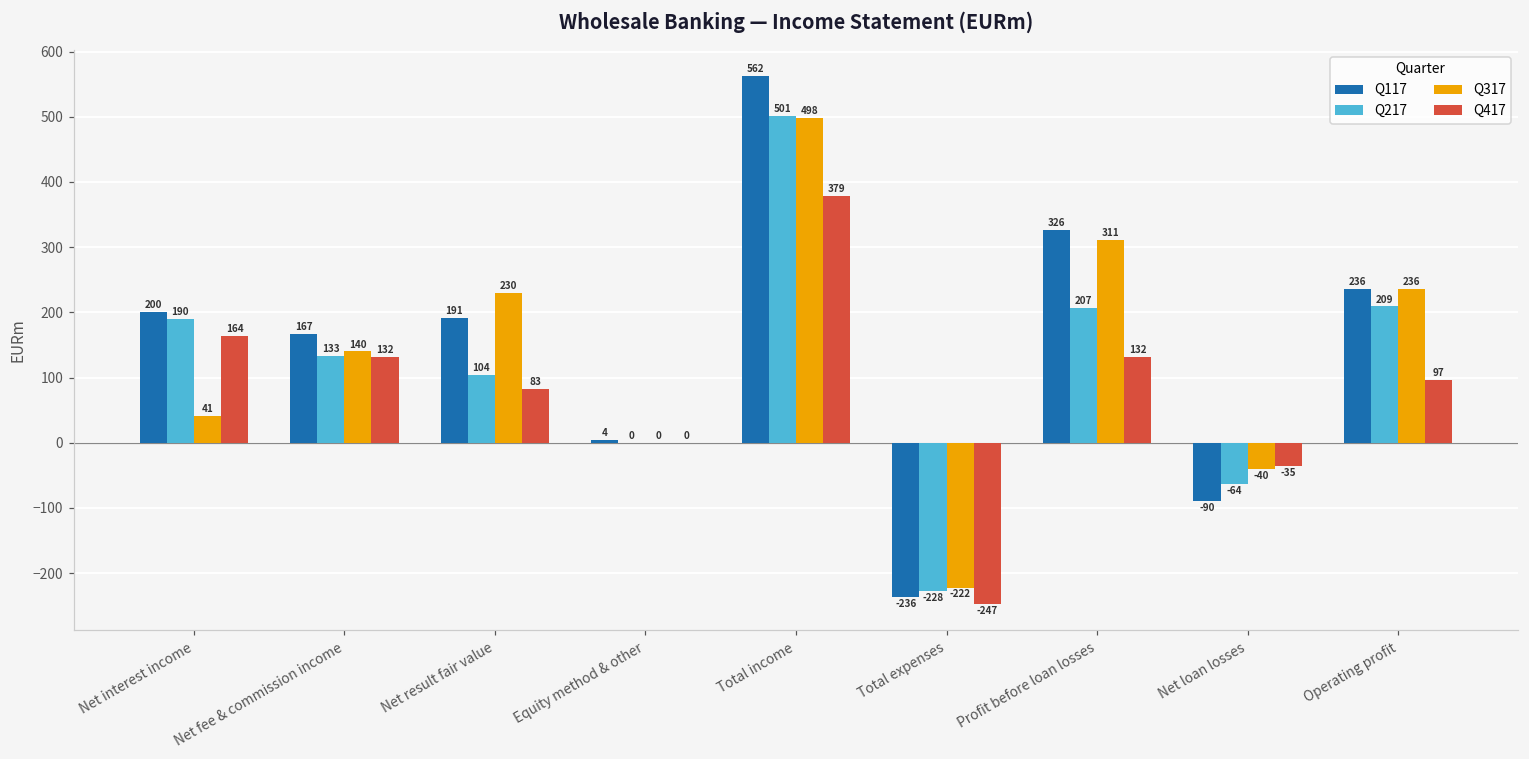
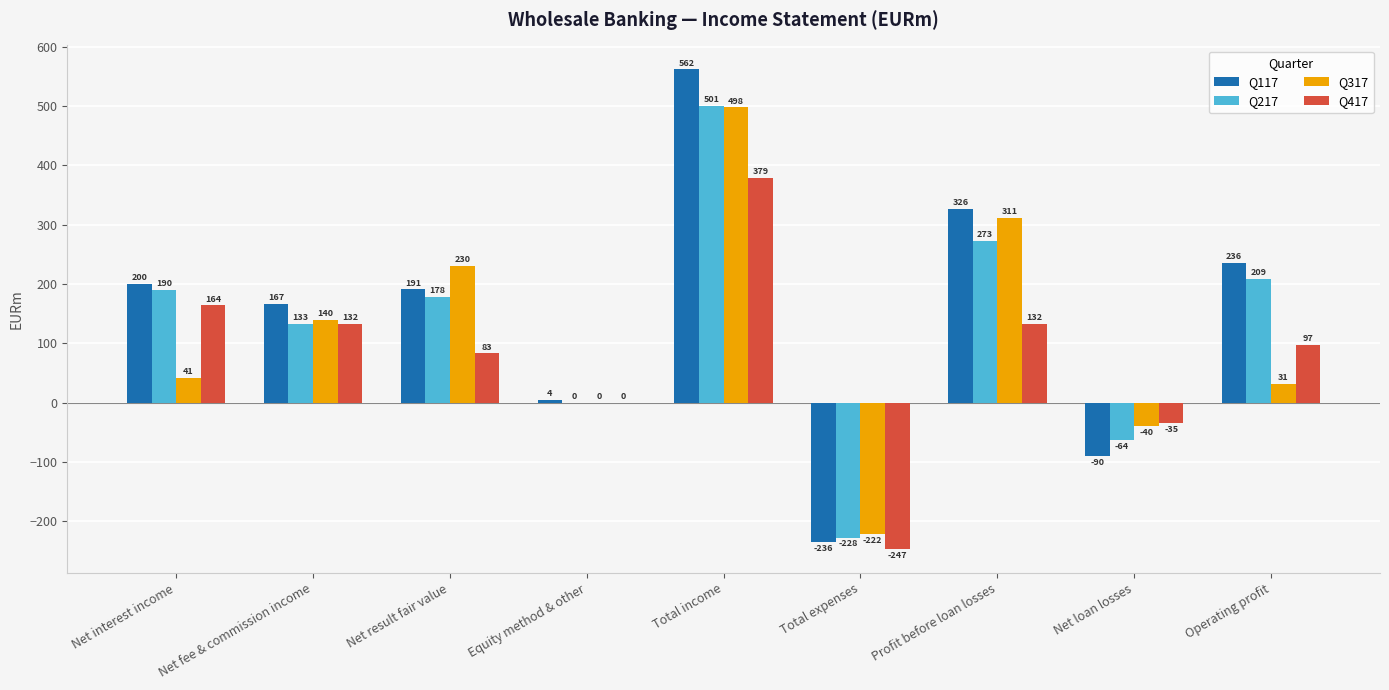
Q217, Net result fair value: 104 -> 178
Q217, Profit before loan losses: 207 -> 273
Q317, Operating profit: 236 -> 31
